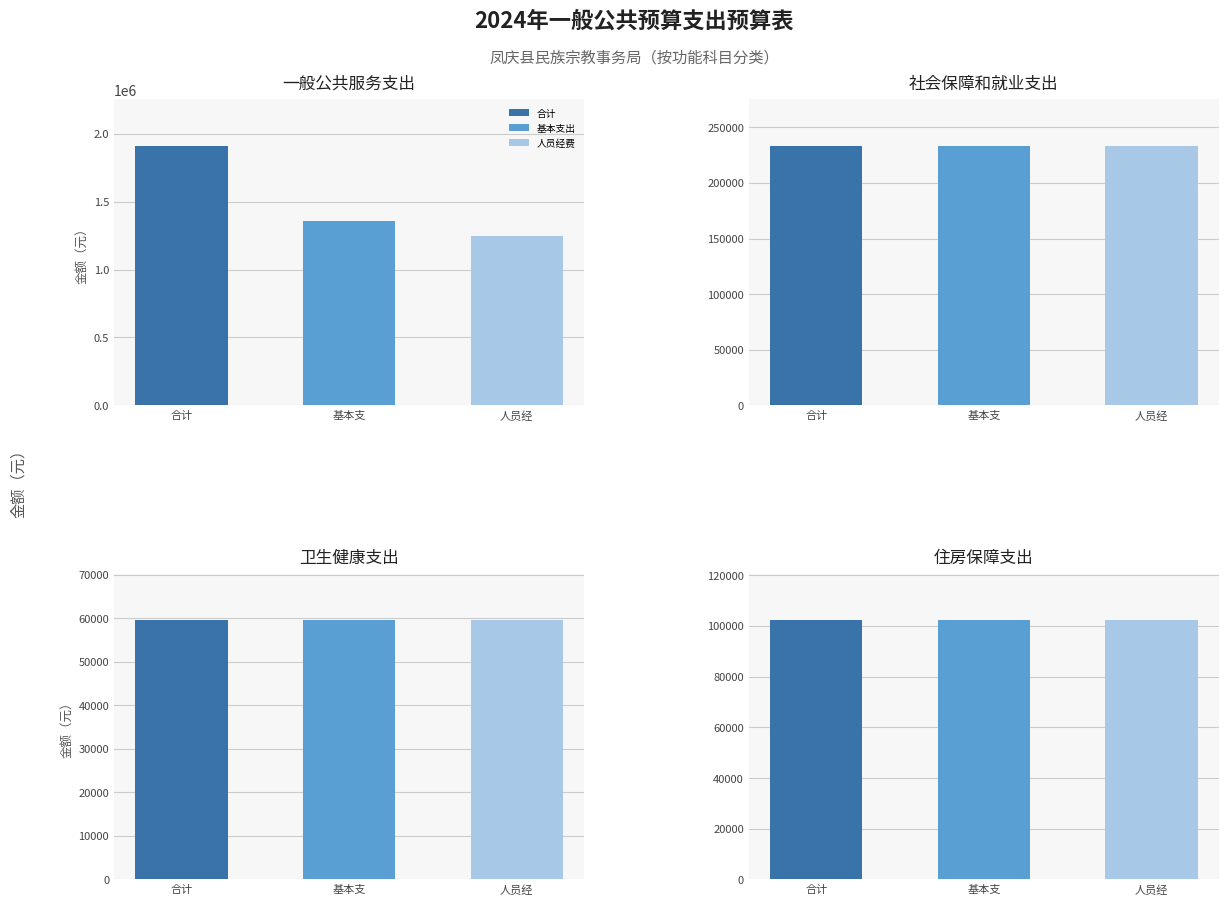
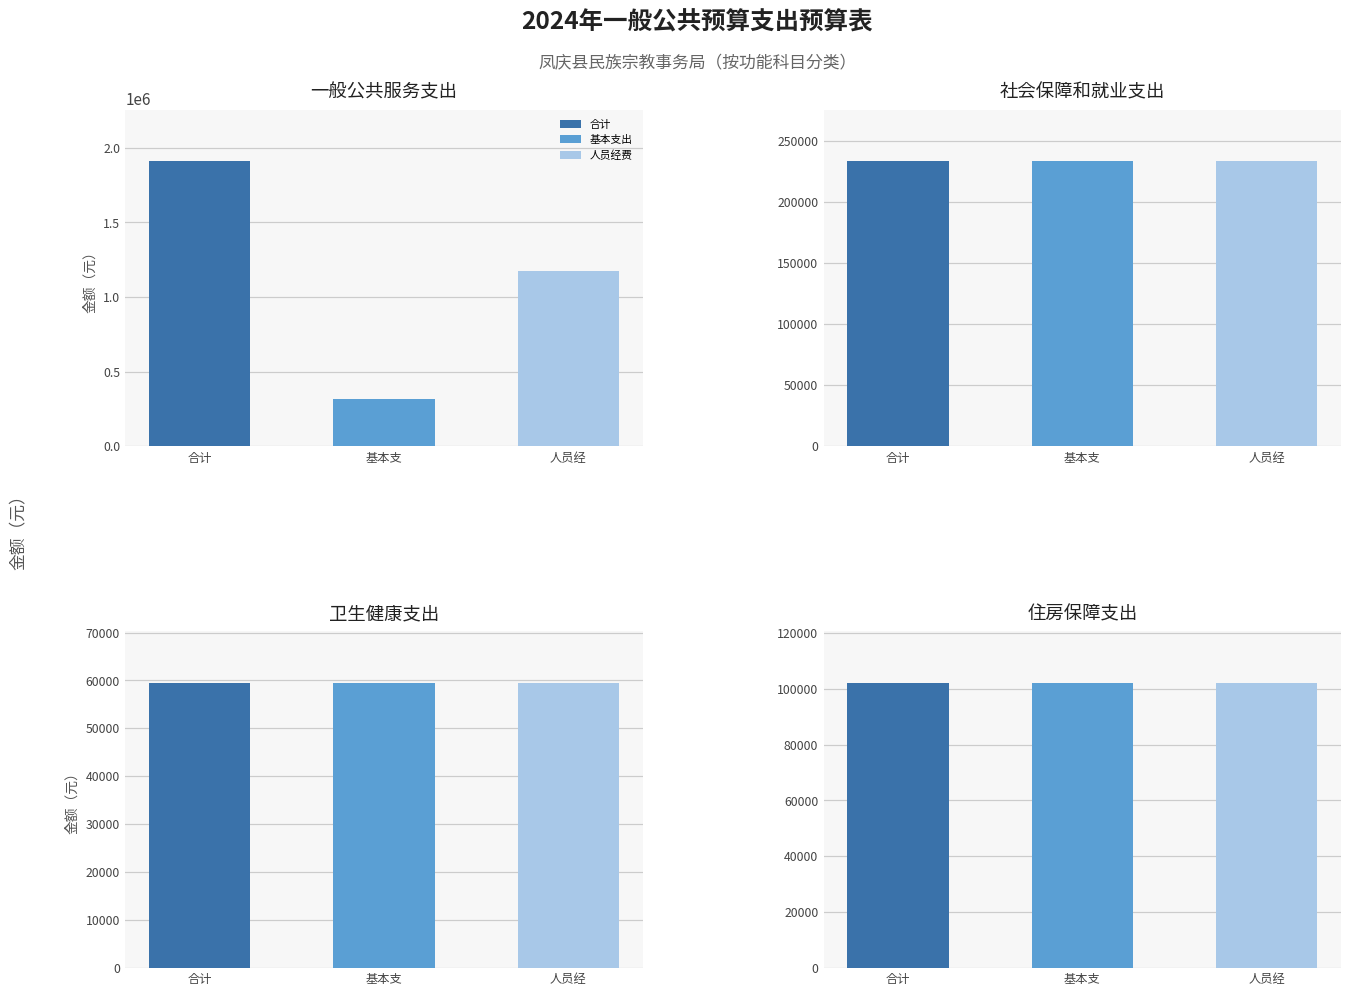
一般公共服务支出, 基本支: 1360000 -> 320000
一般公共服务支出, 人员经: 1250000 -> 1180000
